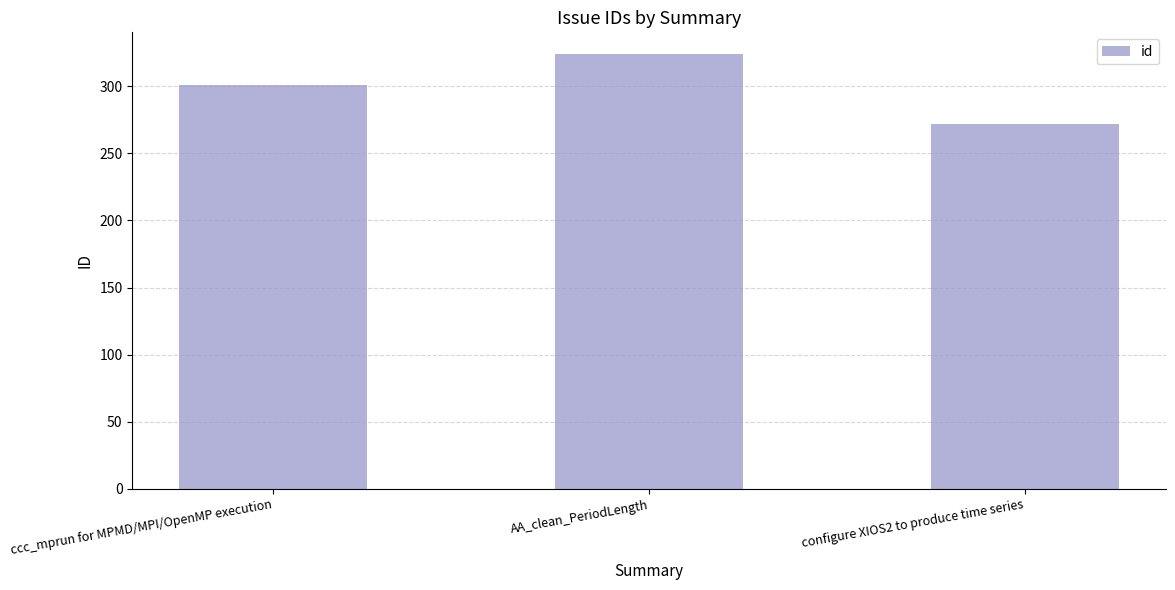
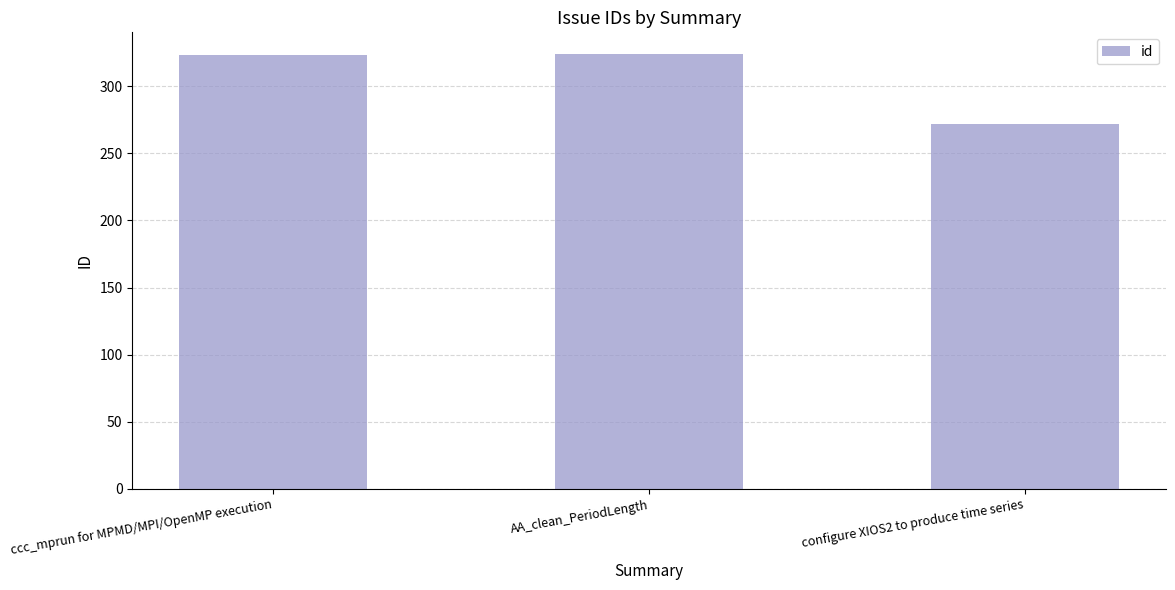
ccc_mprun for MPMD/MPI/OpenMP execution: 301 -> 323
